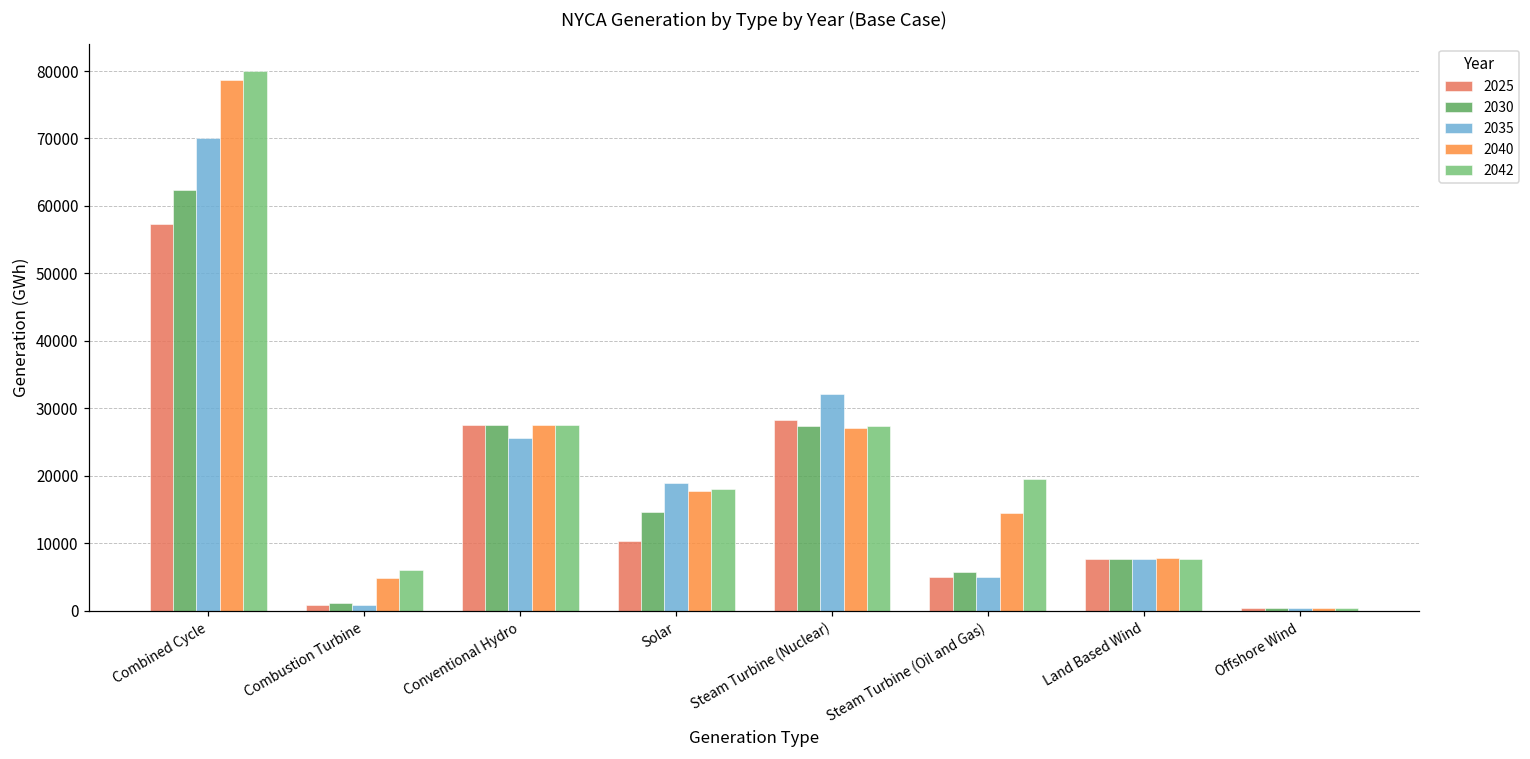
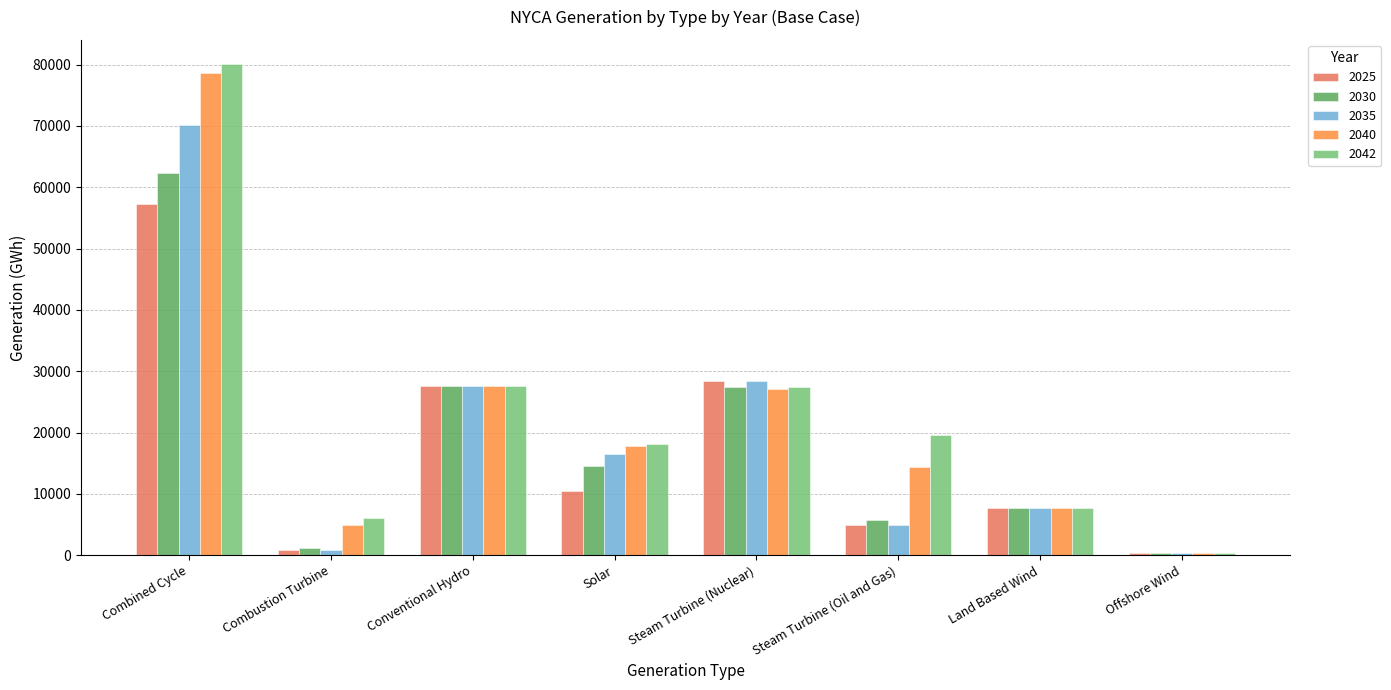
2035, Conventional Hydro: 26000 -> 28000
2035, Solar: 19000 -> 16000
2035, Steam Turbine (Nuclear): 32000 -> 28000
